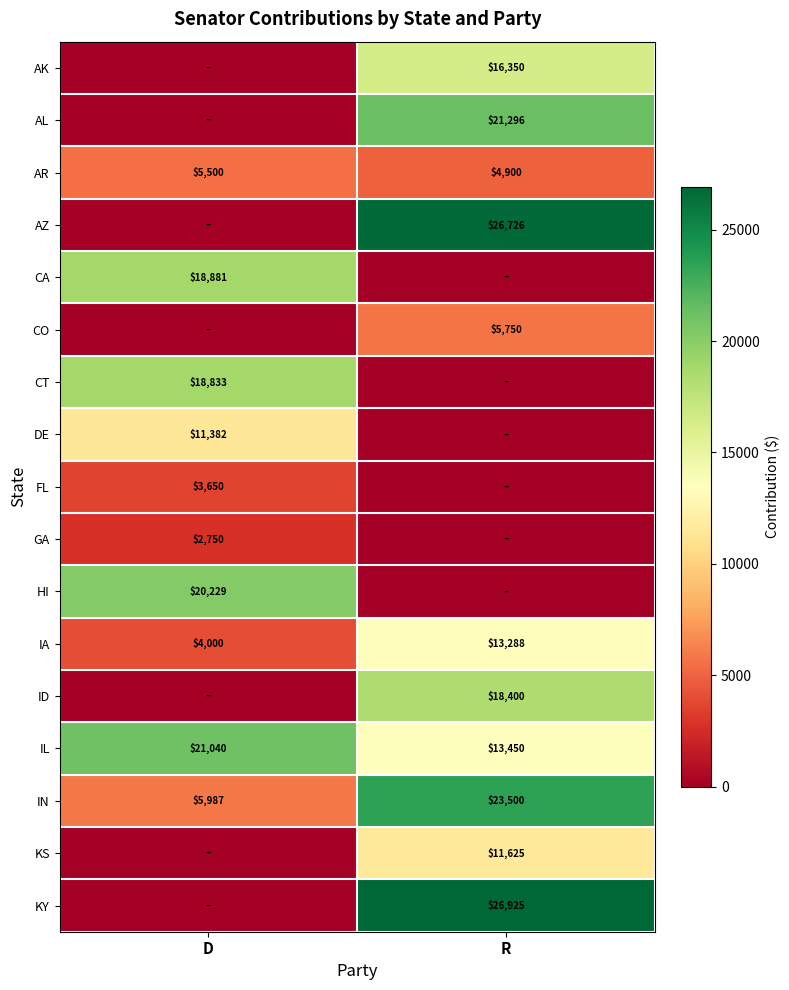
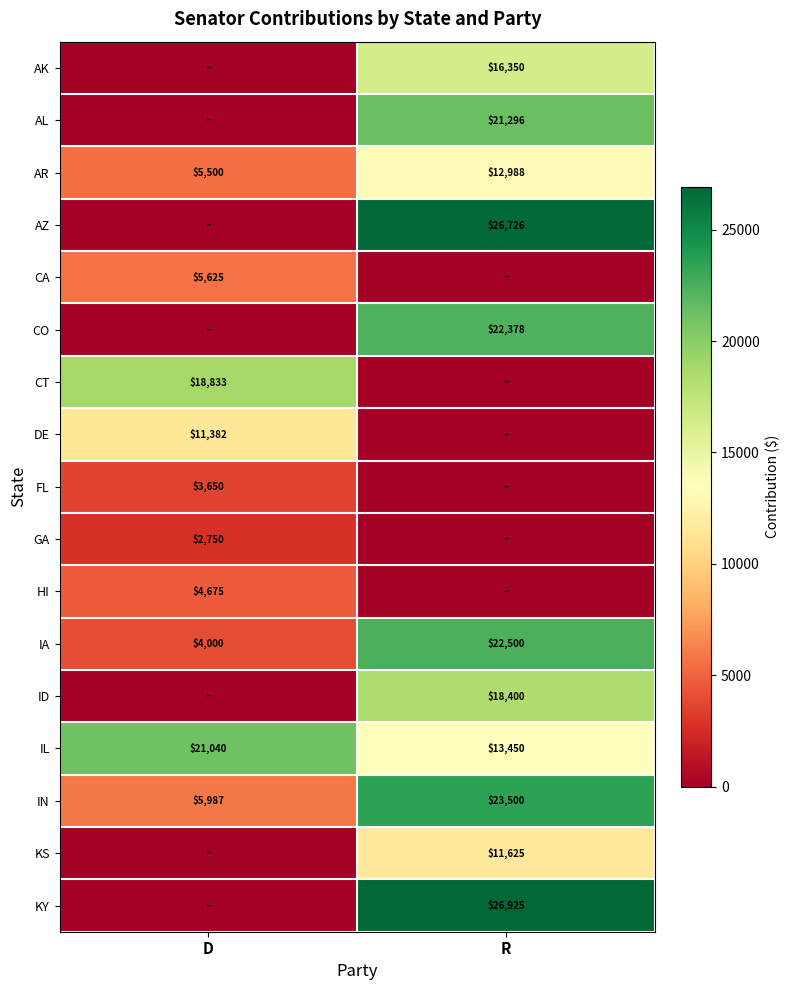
AR, R: $4,900 -> $12,988
CA, D: $18,881 -> $5,625
CO, R: $5,750 -> $22,378
HI, D: $20,229 -> $4,675
IA, R: $13,288 -> $22,500
